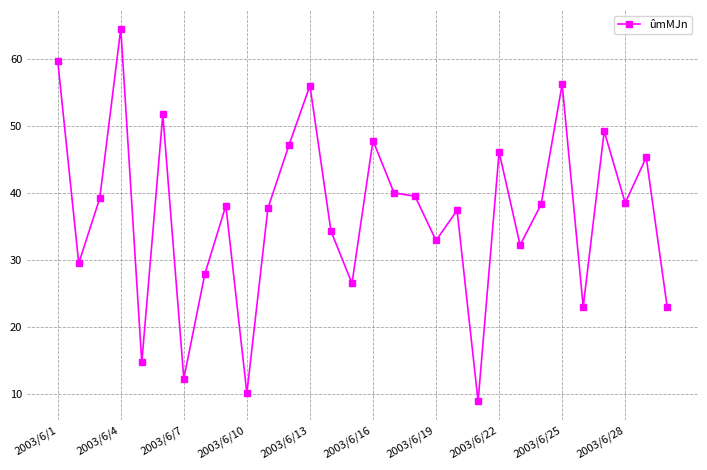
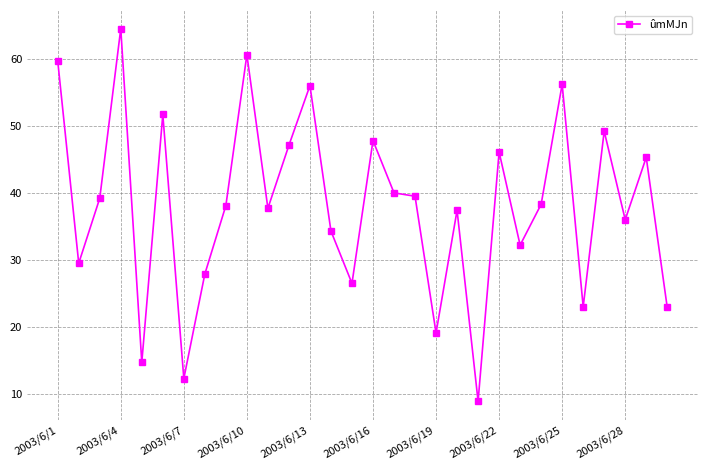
2003/6/10: 10 -> 61
2003/6/19: 33 -> 19
2003/6/28: 39 -> 36
